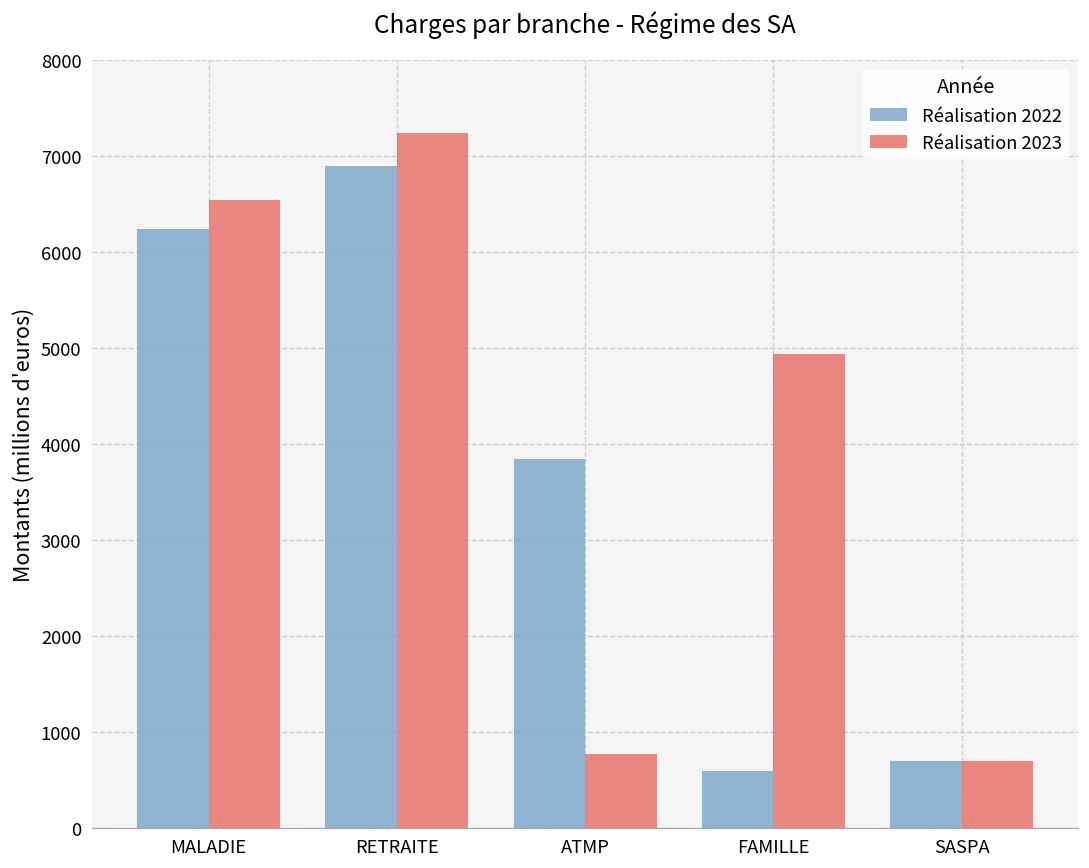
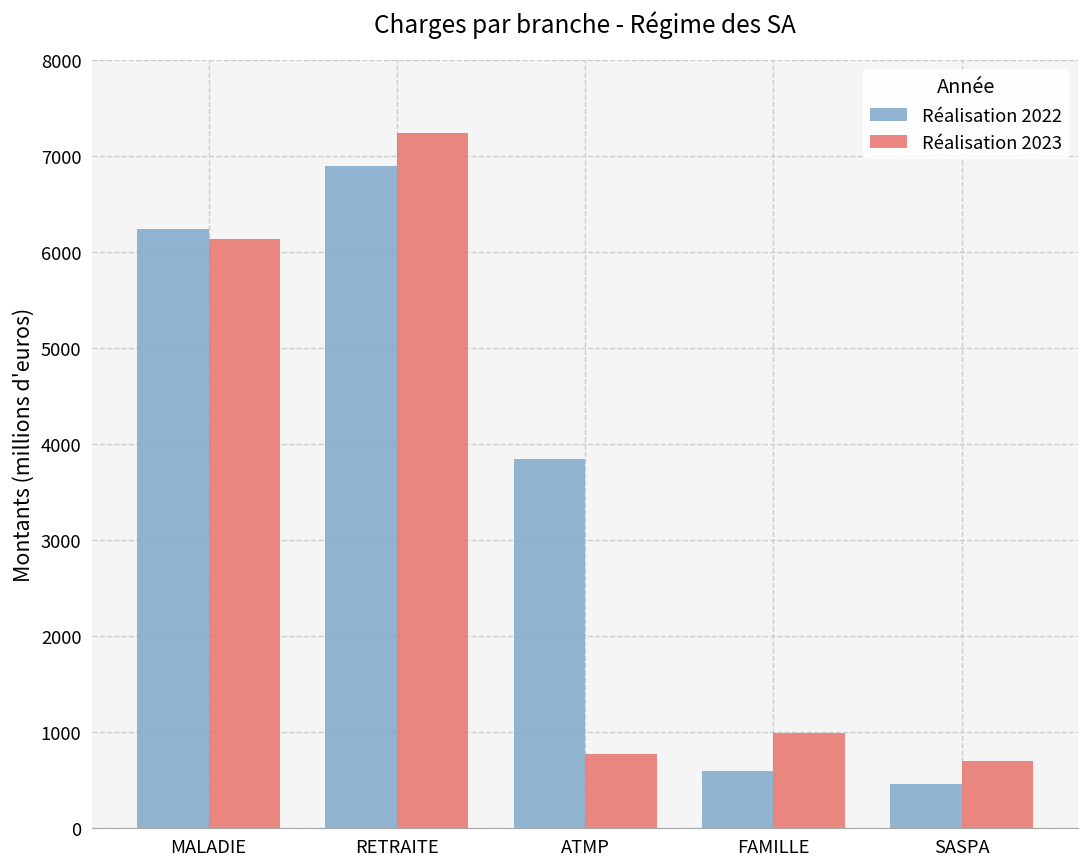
Réalisation 2023, MALADIE: 6500 -> 6100
Réalisation 2023, FAMILLE: 4900 -> 1000
Réalisation 2022, SASPA: 700 -> 500
